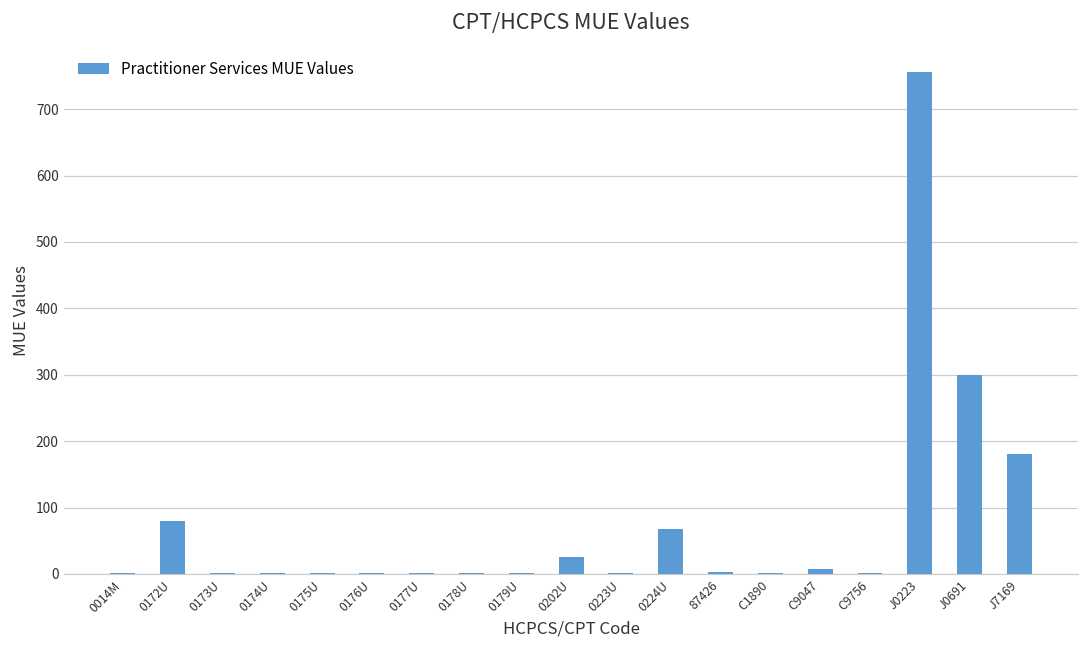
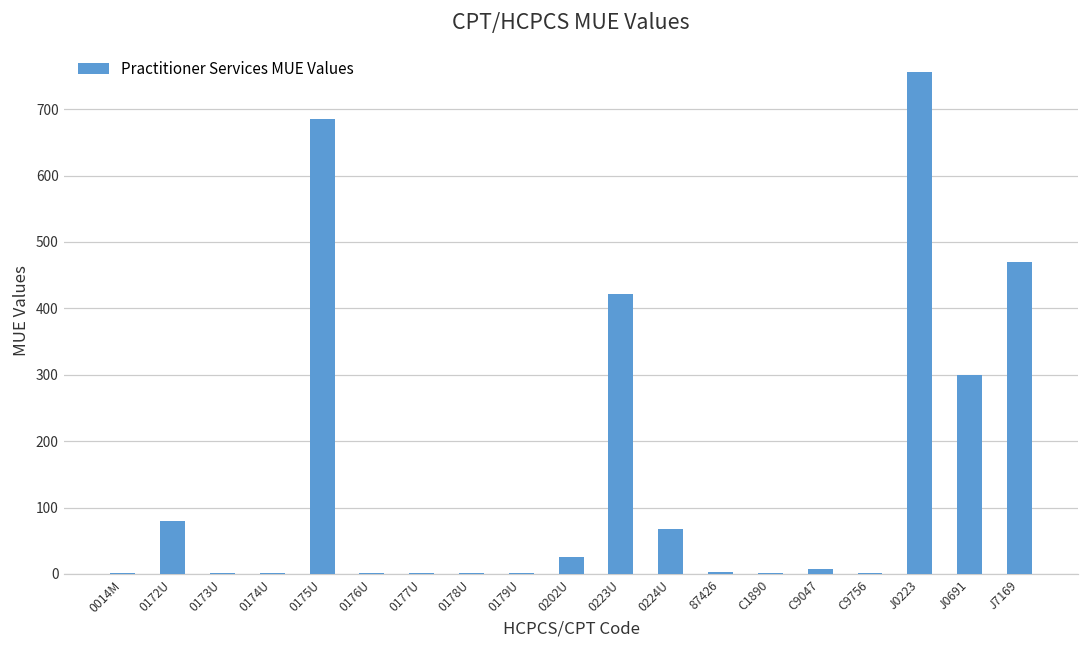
0175U: 0 -> 690
0223U: 0 -> 420
J7169: 180 -> 470
